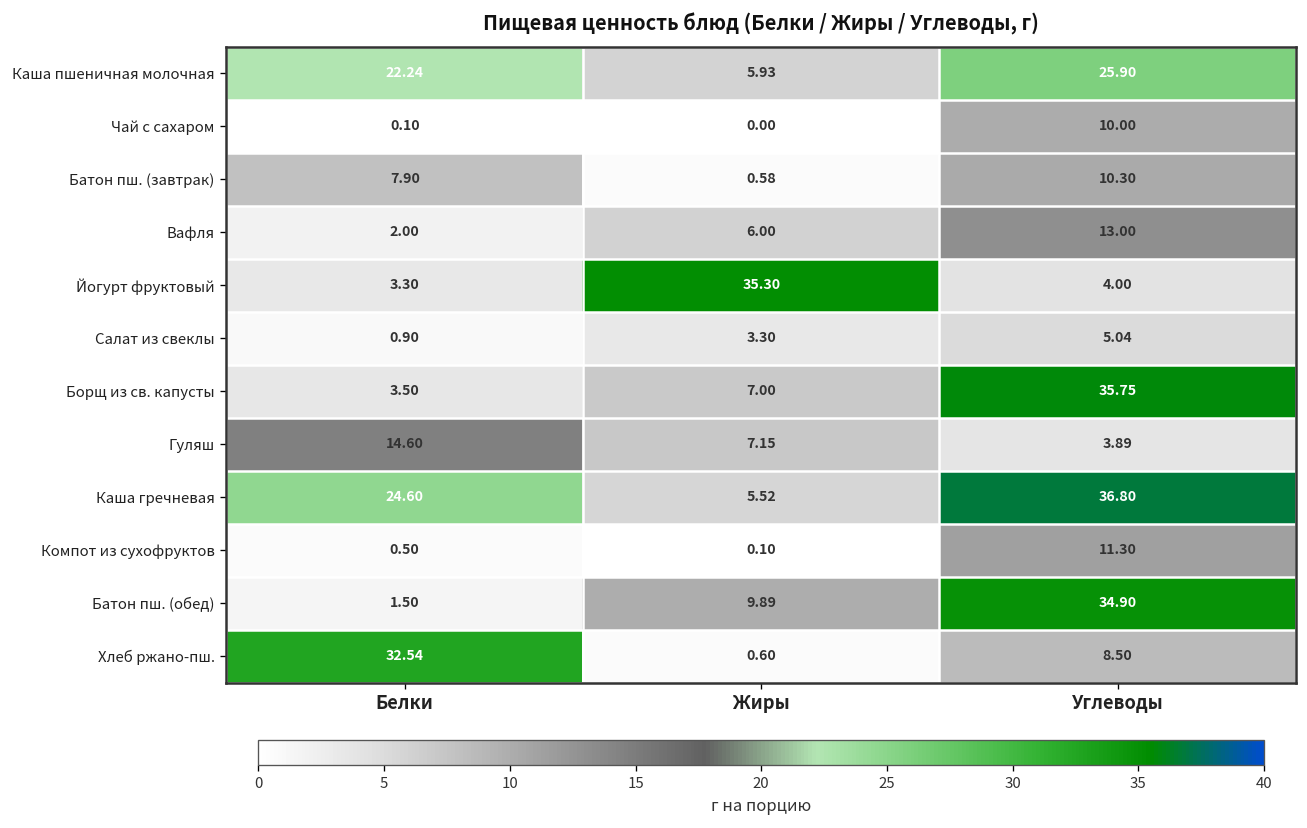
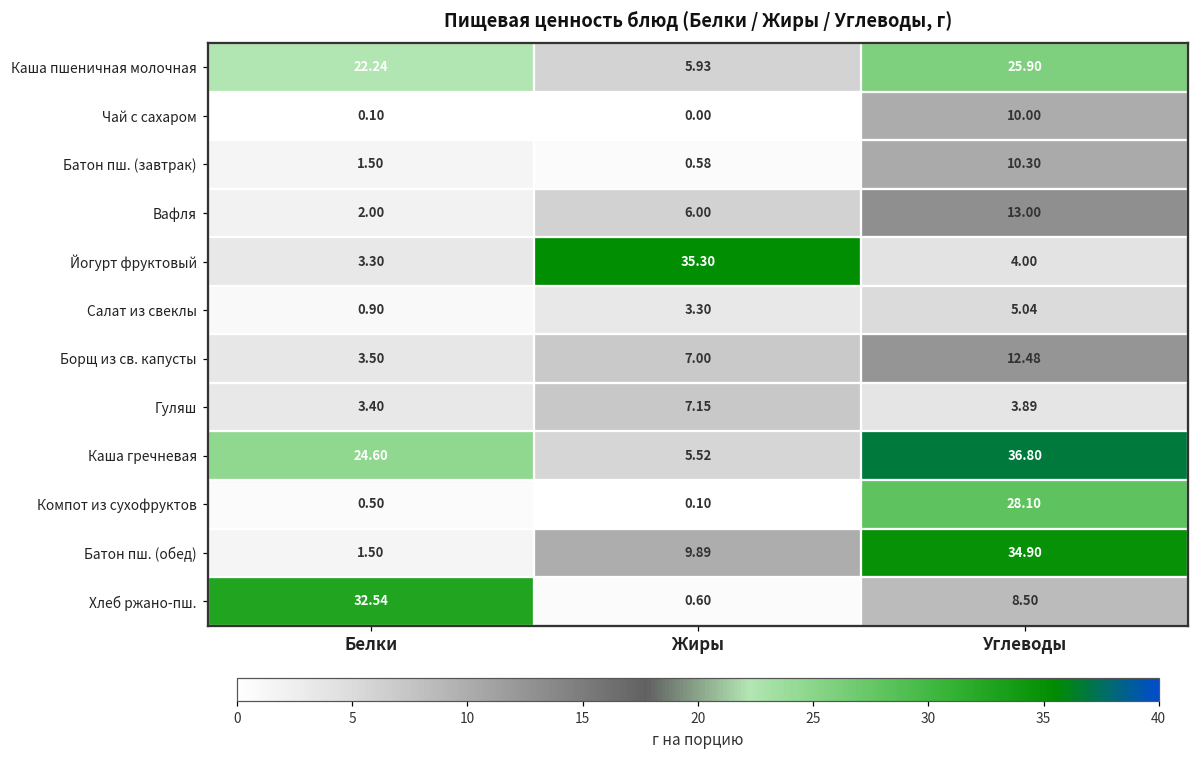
Батон пш. (завтрак), Белки: 7.90 -> 1.50
Борщ из св. капусты, Углеводы: 35.75 -> 12.48
Гуляш, Белки: 14.60 -> 3.40
Компот из сухофруктов, Углеводы: 11.30 -> 28.10
